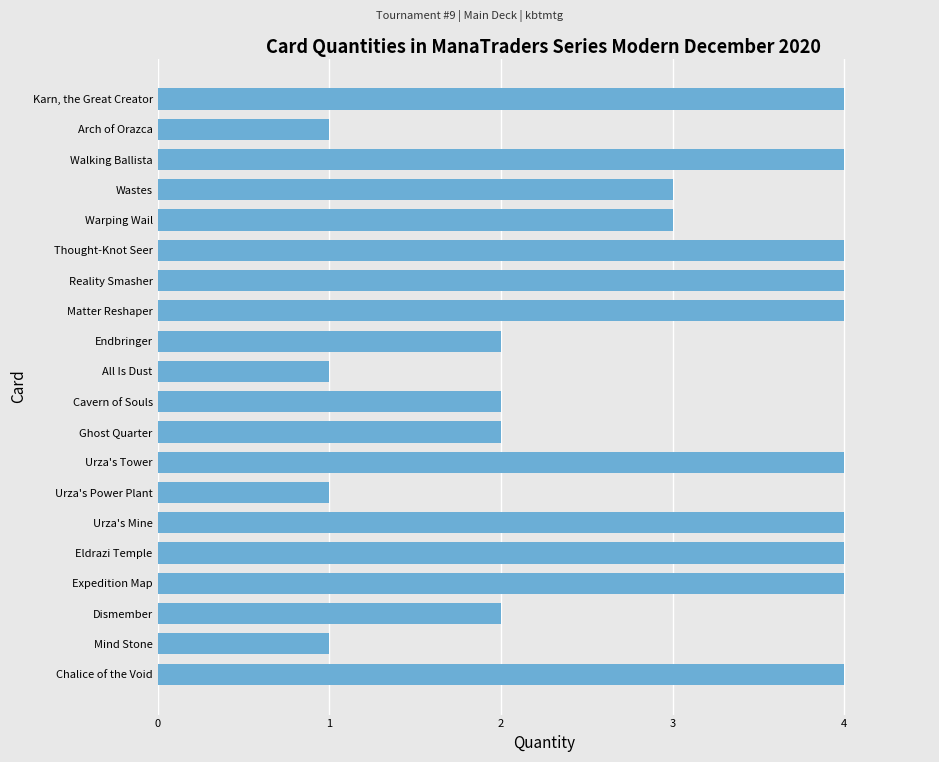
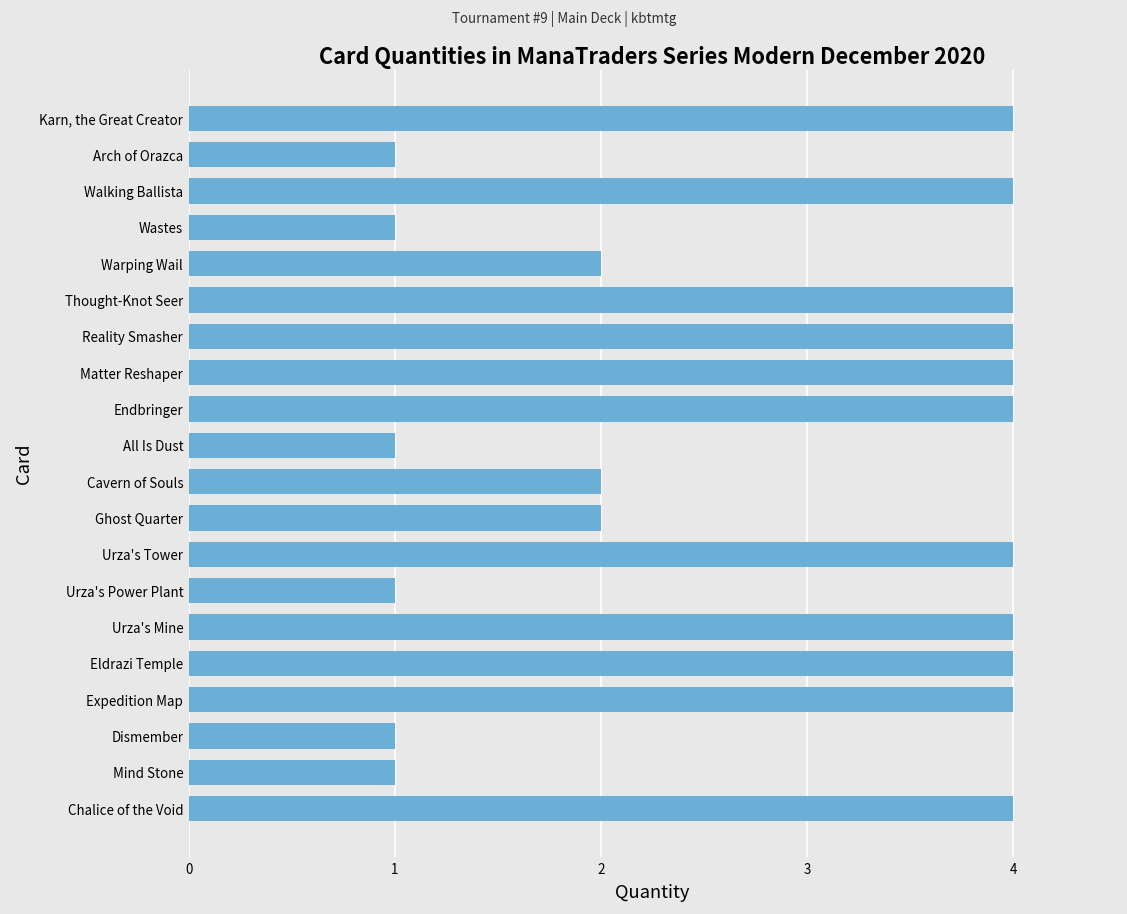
Wastes: 3 -> 1
Warping Wail: 3 -> 2
Endbringer: 2 -> 4
Dismember: 2 -> 1
